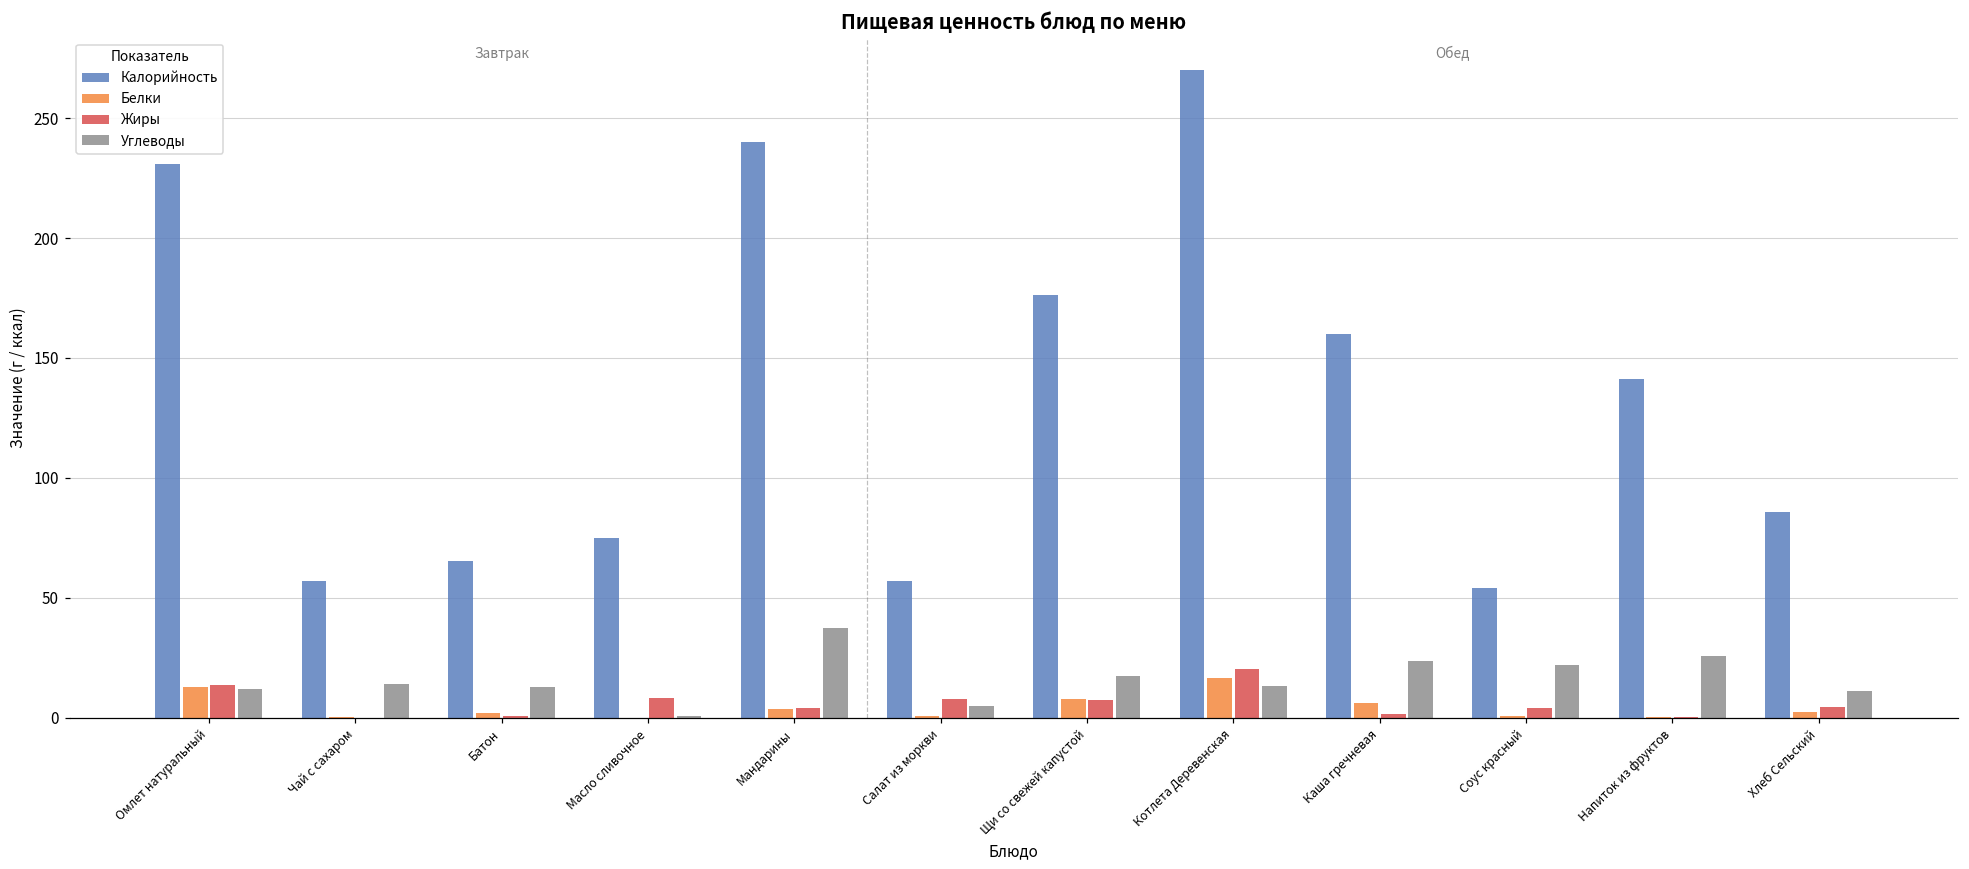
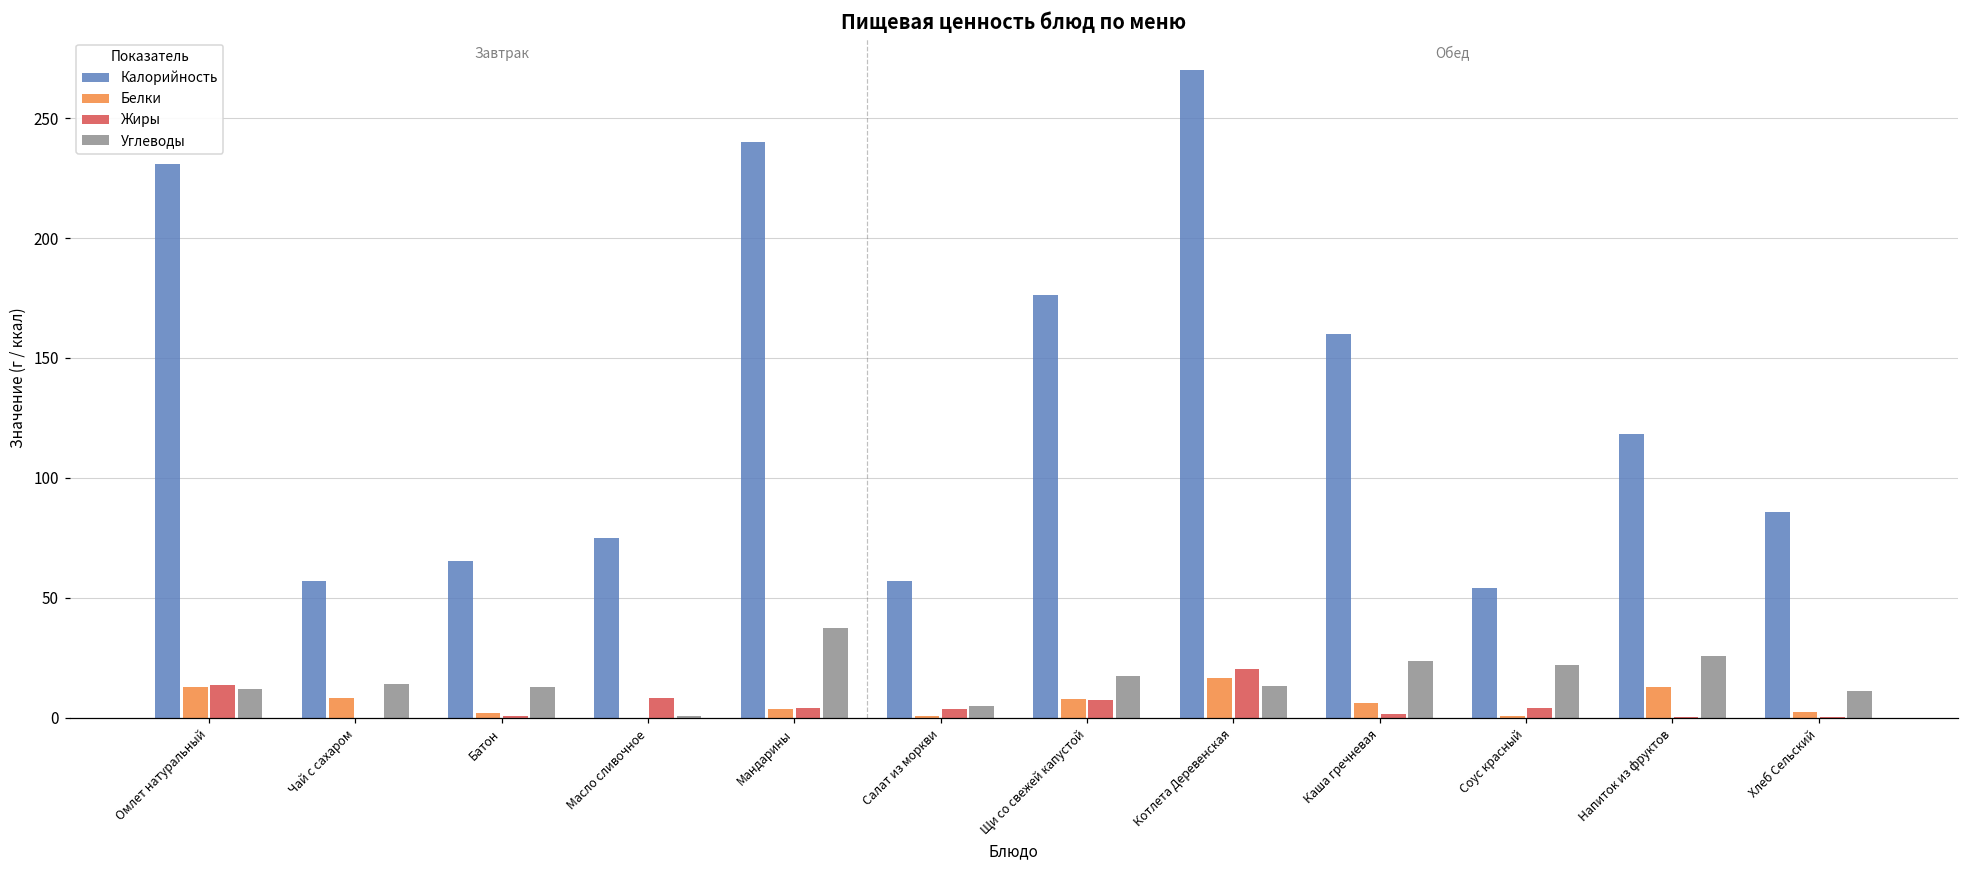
Белки, Чай с сахаром: 0 -> 8
Жиры, Салат из моркви: 8 -> 4
Калорийность, Напиток из фруктов: 141 -> 118
Белки, Напиток из фруктов: 0 -> 13
Жиры, Хлеб Сельский: 5 -> 0
